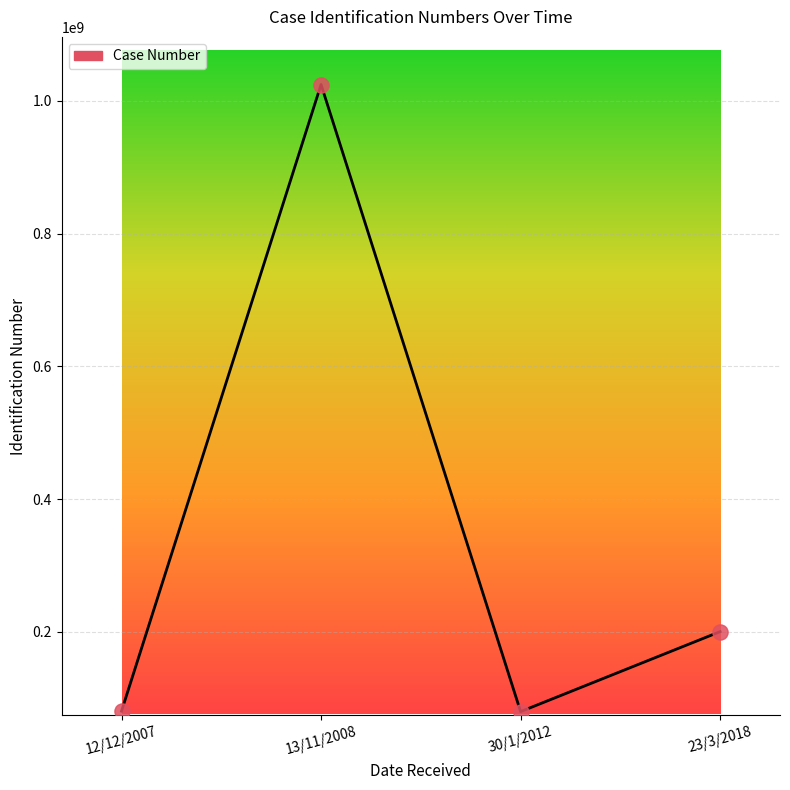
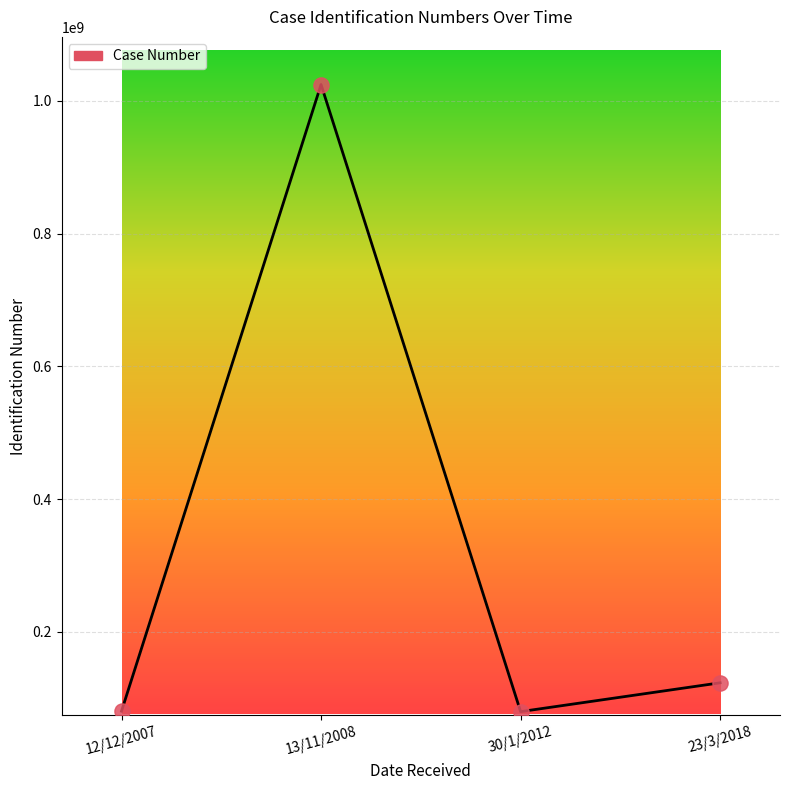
23/3/2018: 200000000 -> 120000000
